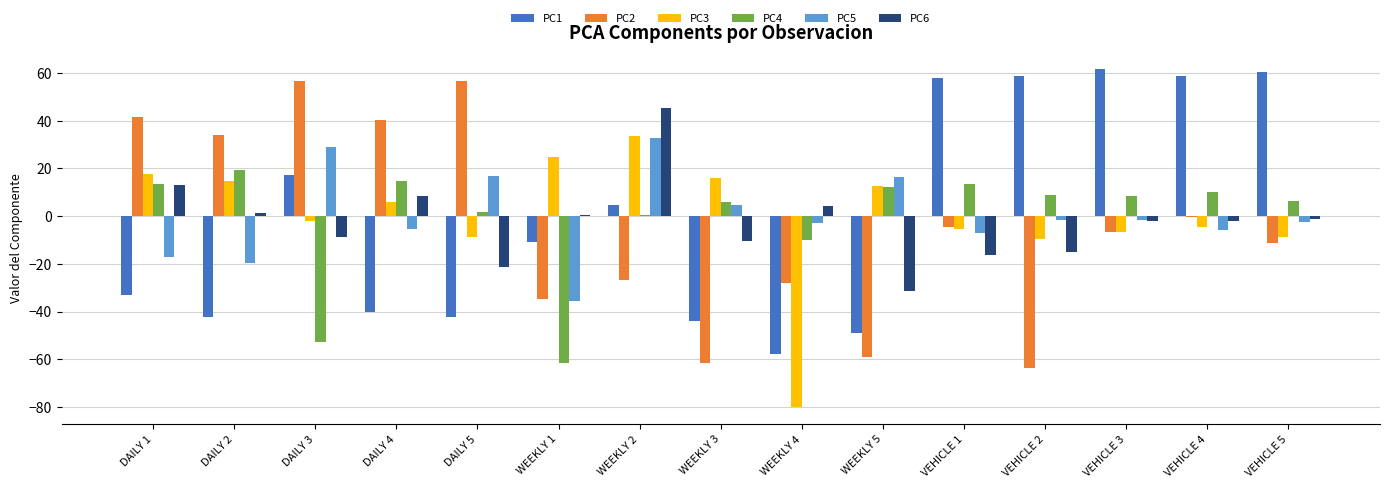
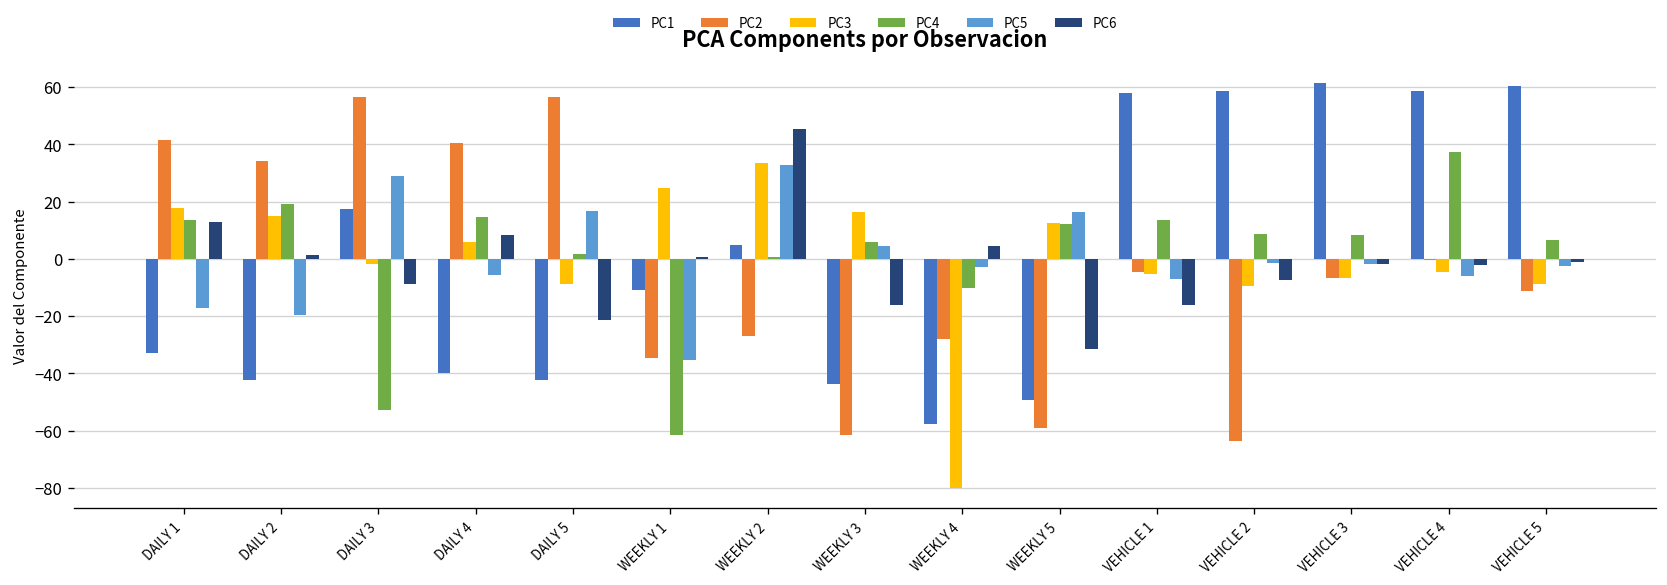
PC6, WEEKLY 3: -11 -> -16
PC6, VEHICLE 2: -15 -> -7
PC4, VEHICLE 4: 10 -> 37
